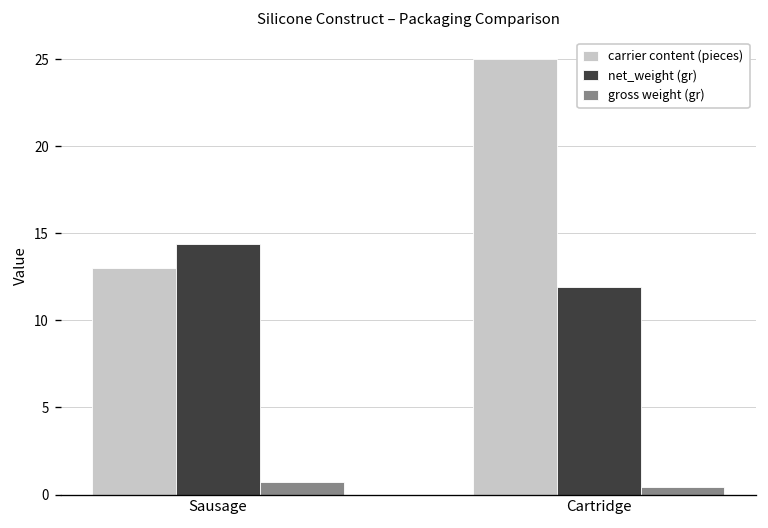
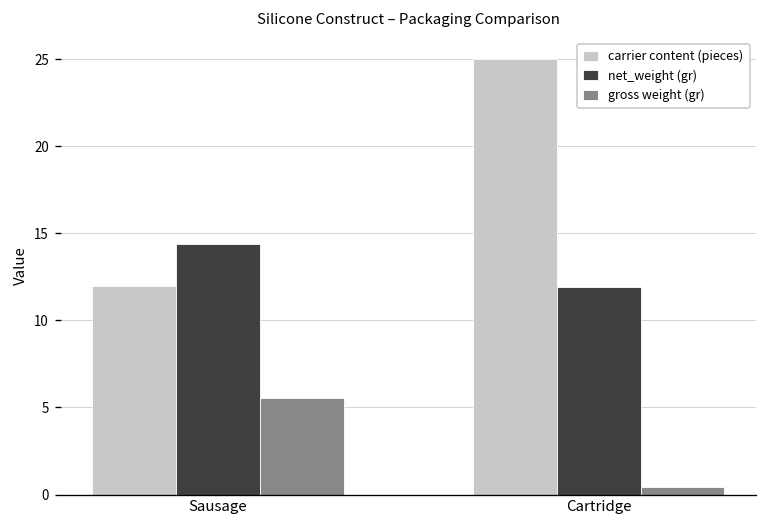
carrier content (pieces), Sausage: 13 -> 12
gross weight (gr), Sausage: 0.7 -> 5.5
